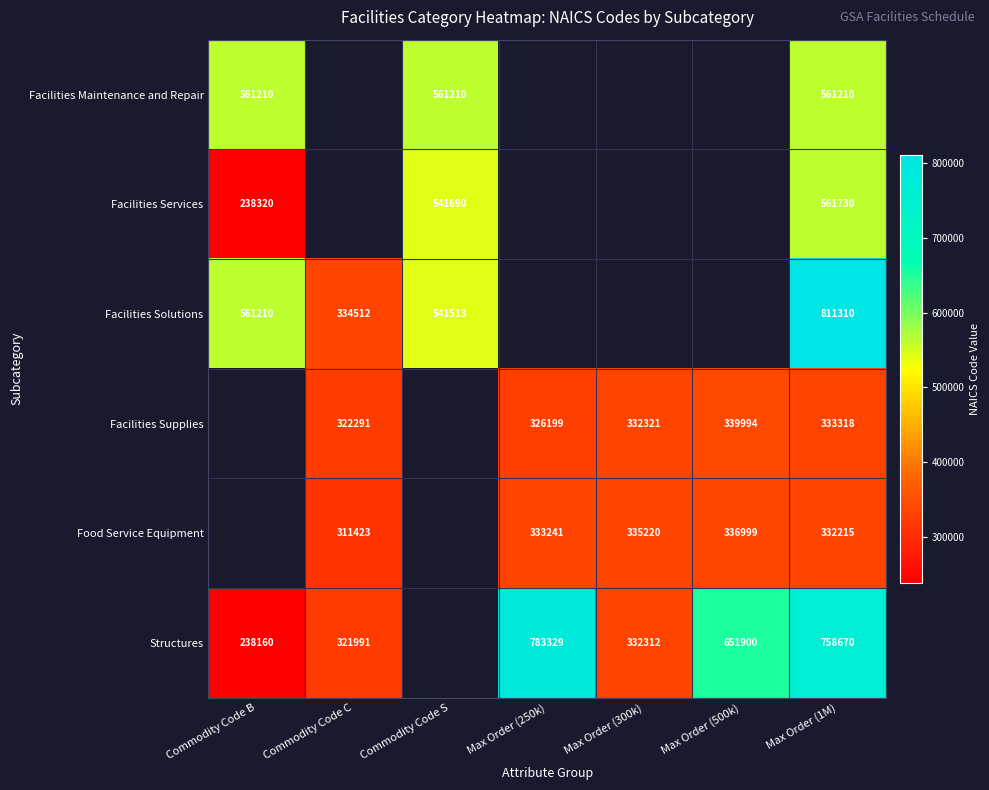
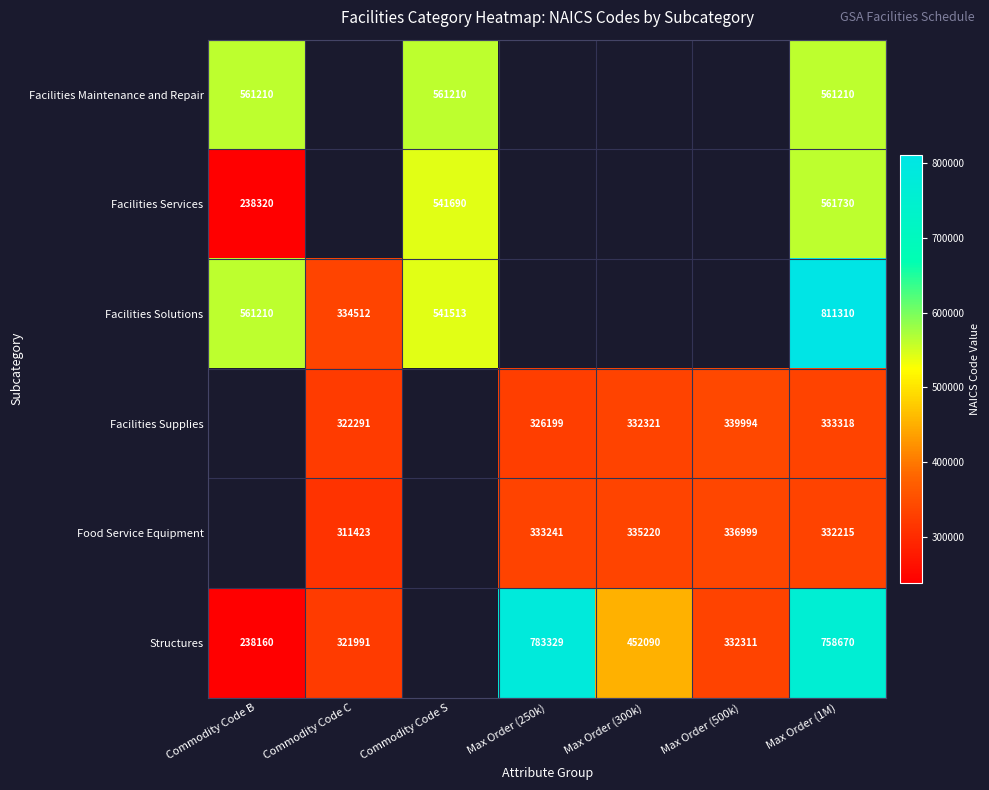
Structures, Max Order (300k): 332312 -> 452090
Structures, Max Order (500k): 651900 -> 332311
